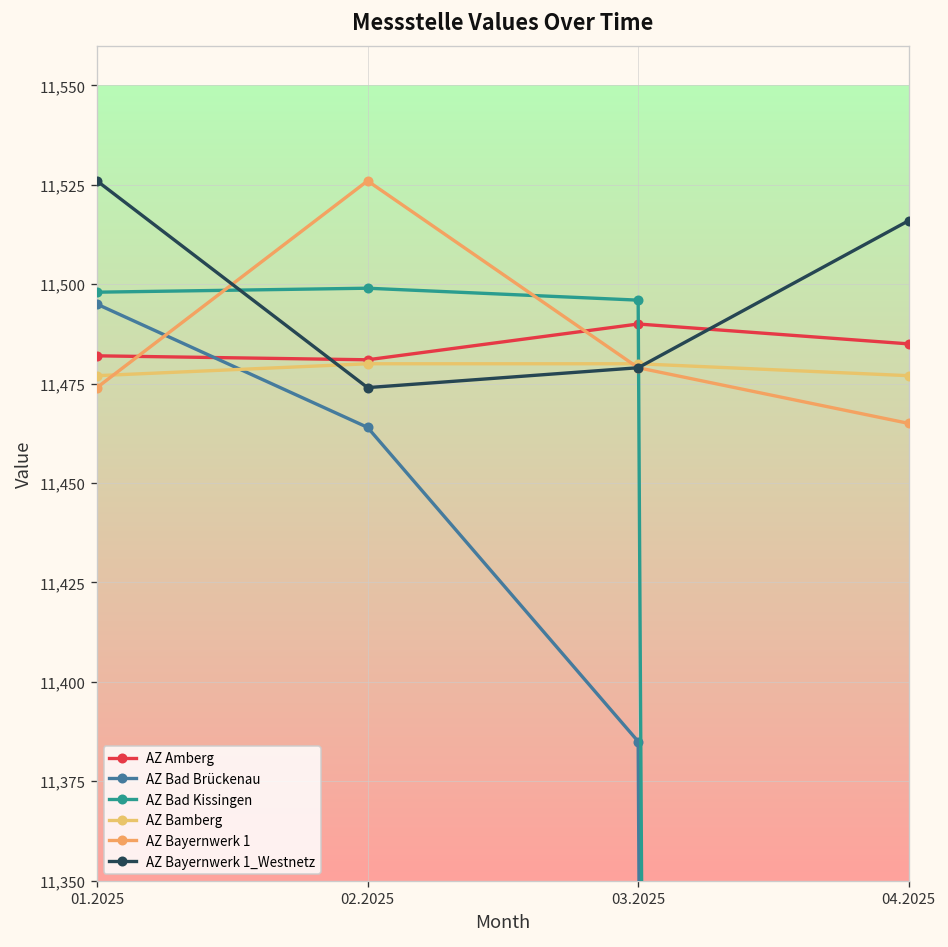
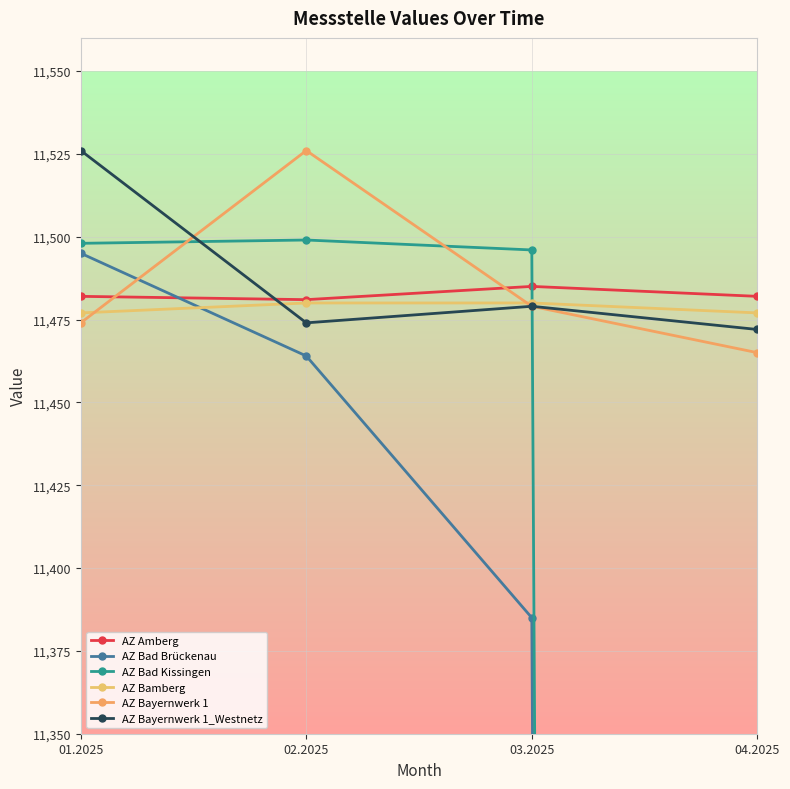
AZ Amberg, 03.2025: 11,490 -> 11,485
AZ Amberg, 04.2025: 11,485 -> 11,482
AZ Bayernwerk 1_Westnetz, 04.2025: 11,516 -> 11,472
